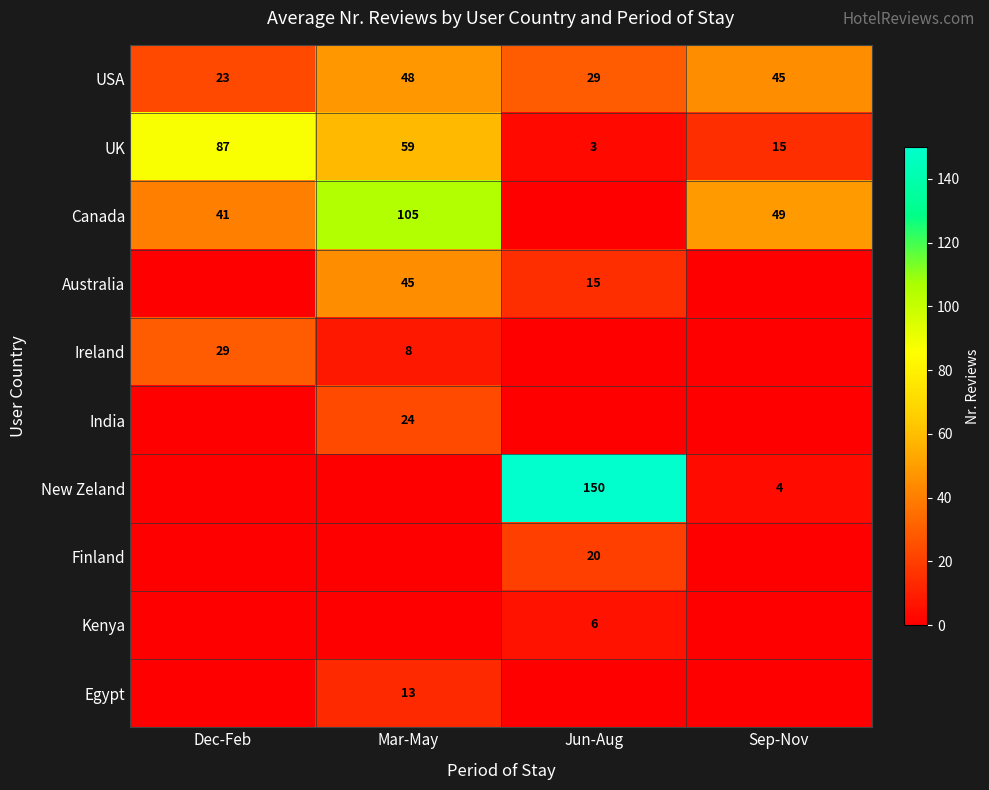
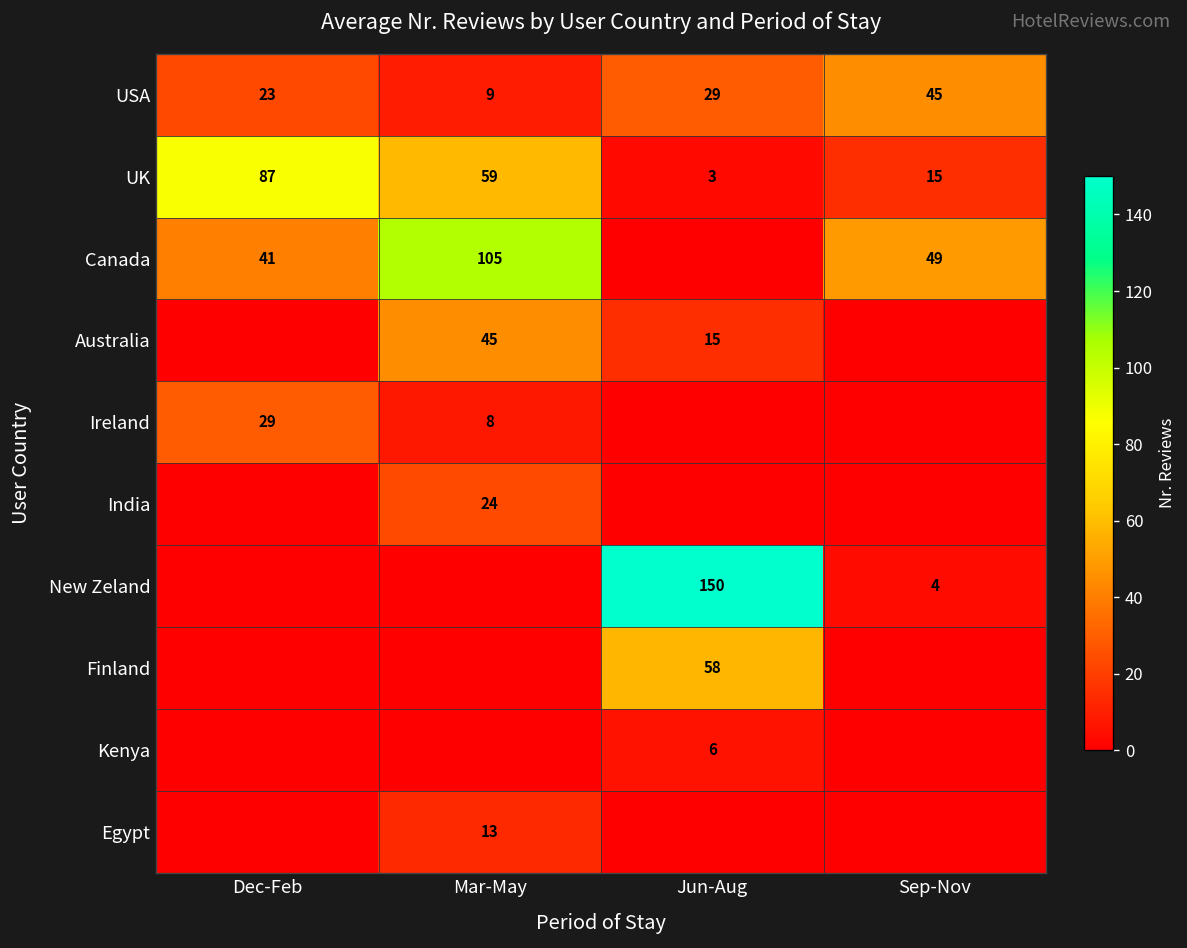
USA, Mar-May: 48 -> 9
Finland, Jun-Aug: 20 -> 58
